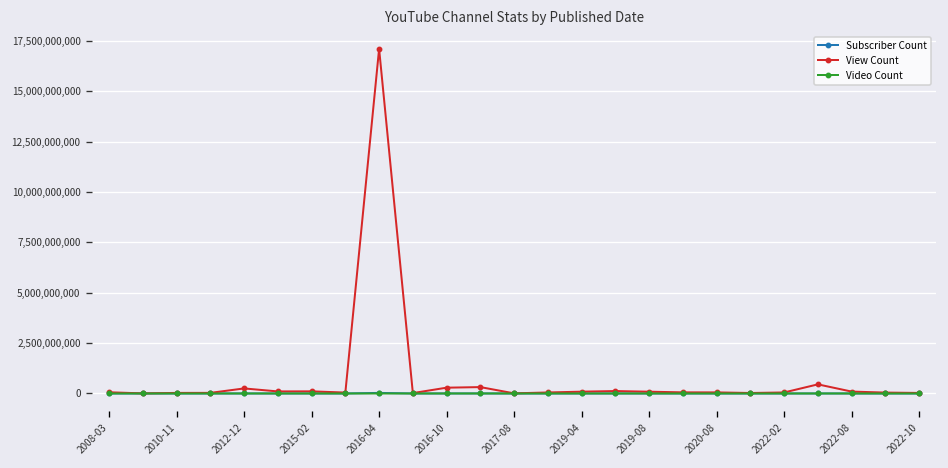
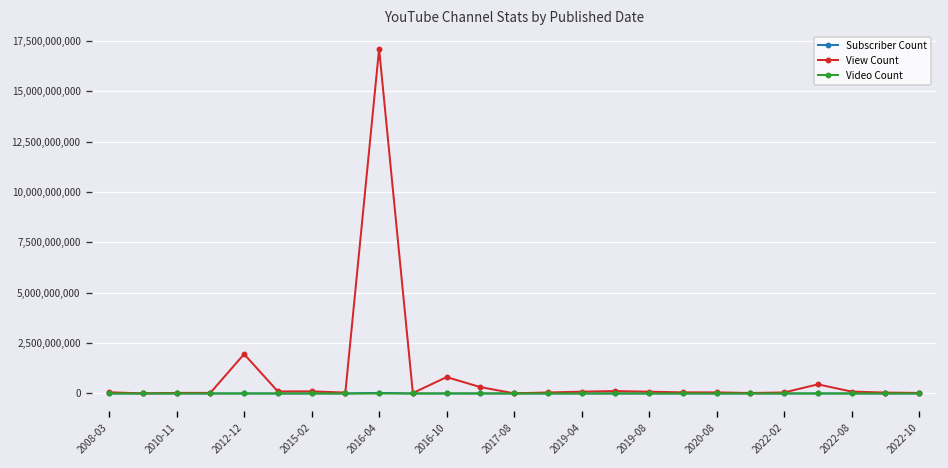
View Count, 2012-12: 300,000,000 -> 2,000,000,000
View Count, 2016-10: 300,000,000 -> 800,000,000
